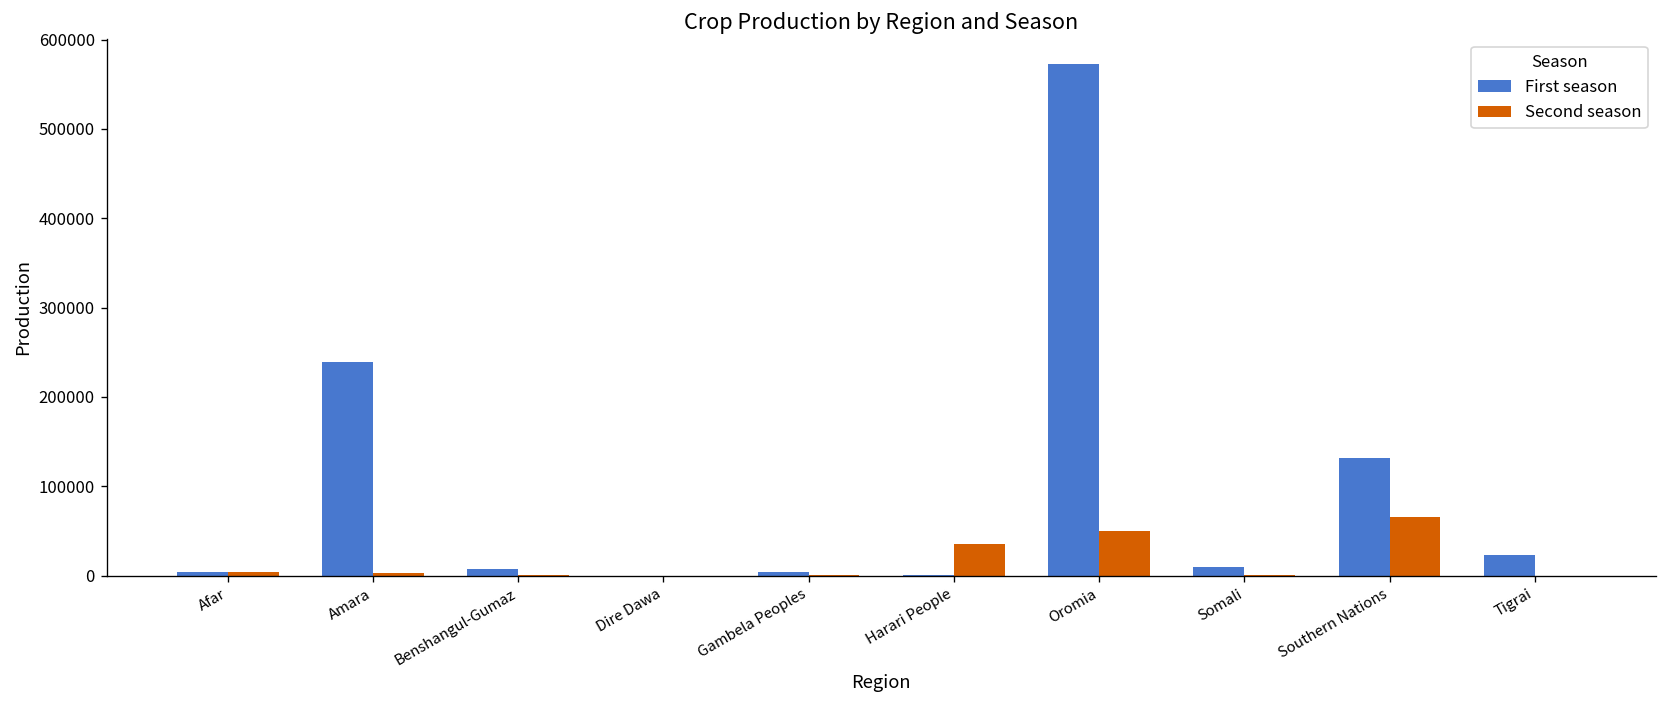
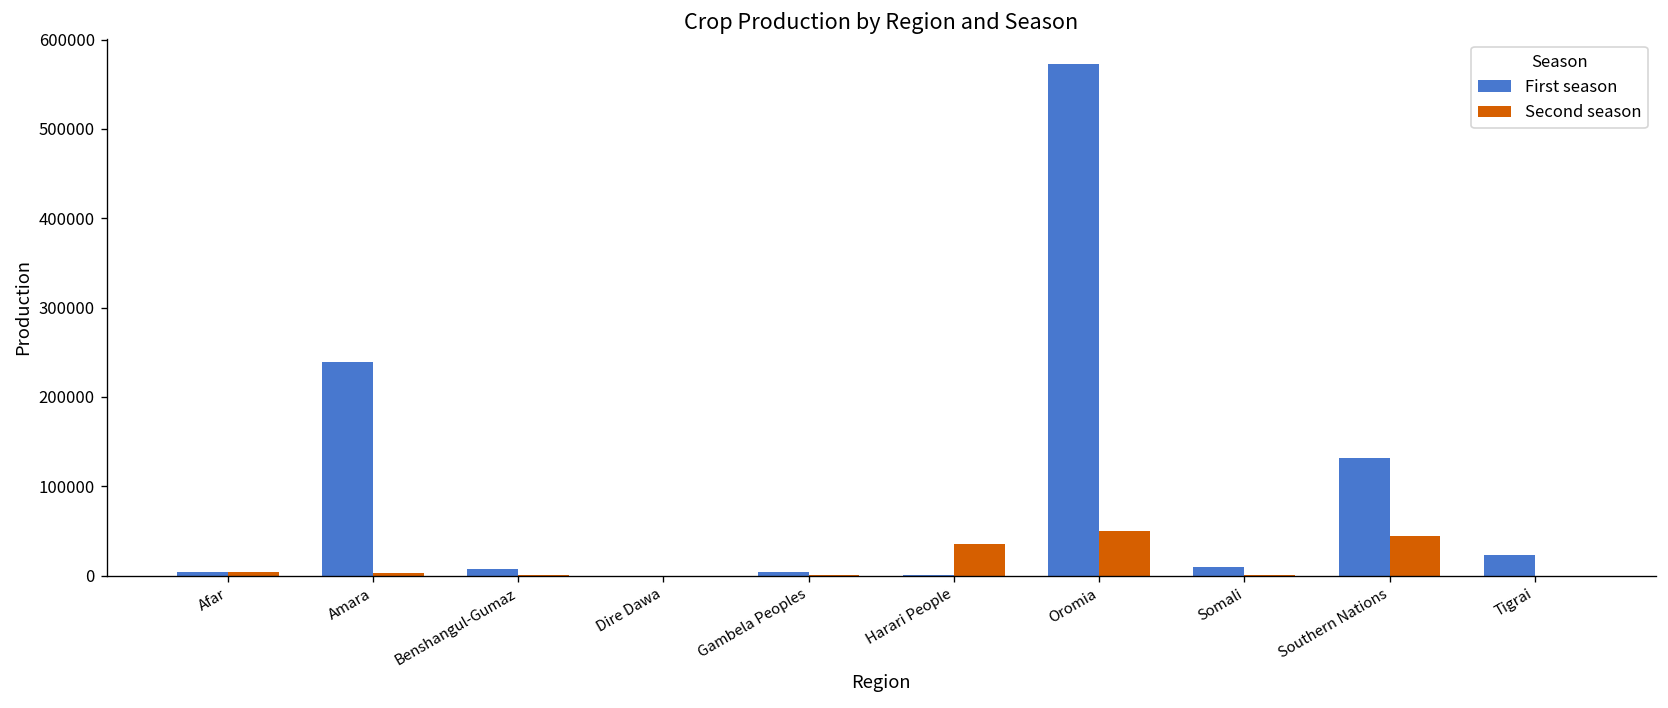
Second season, Southern Nations: 70000 -> 40000
